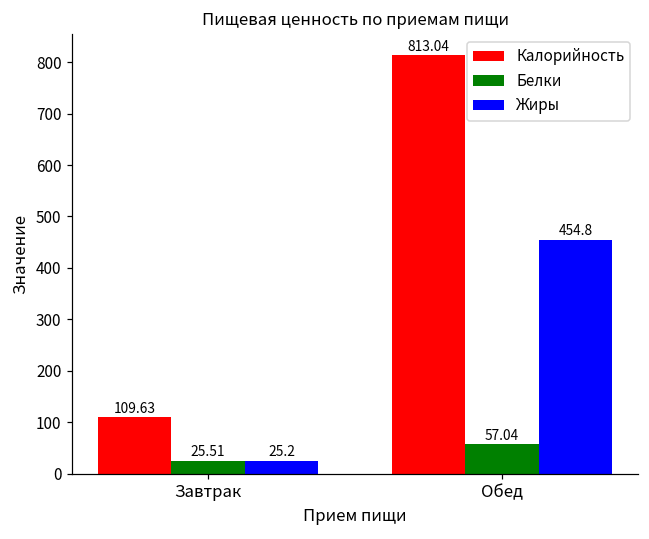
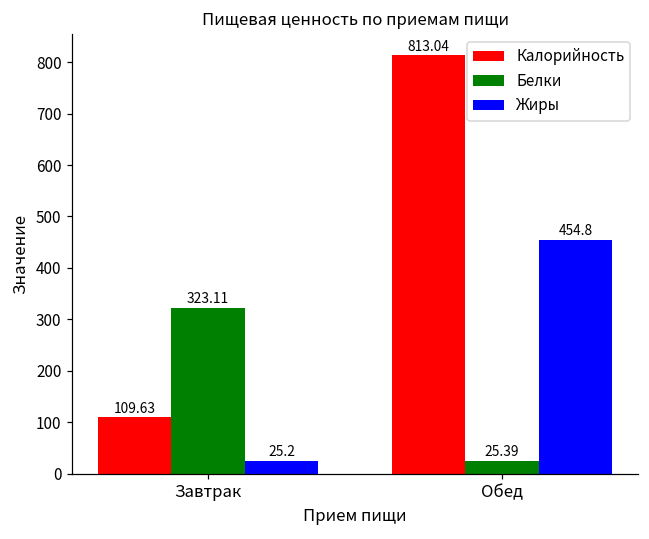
Белки, Завтрак: 25.51 -> 323.11
Белки, Обед: 57.04 -> 25.39
